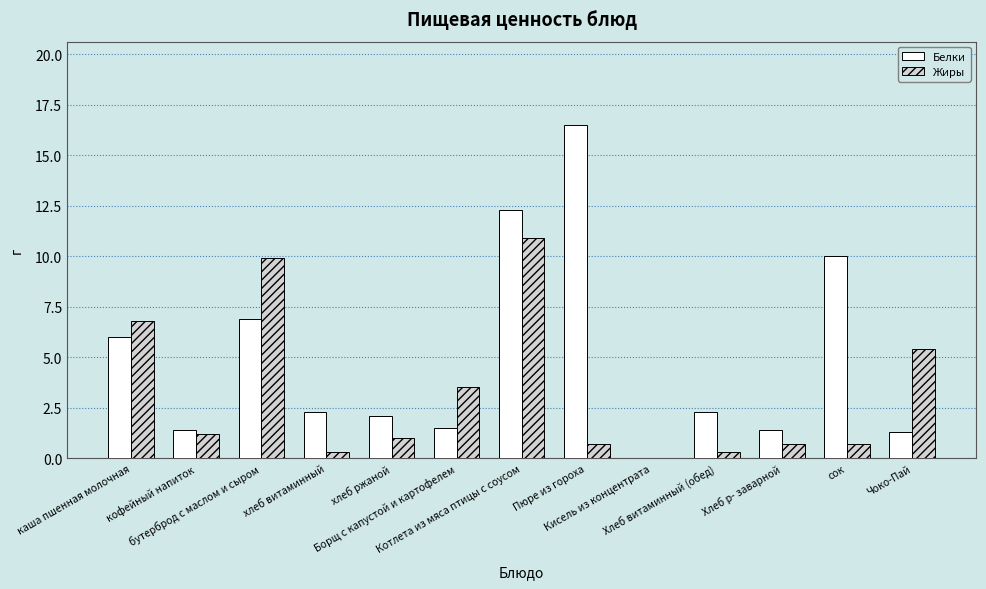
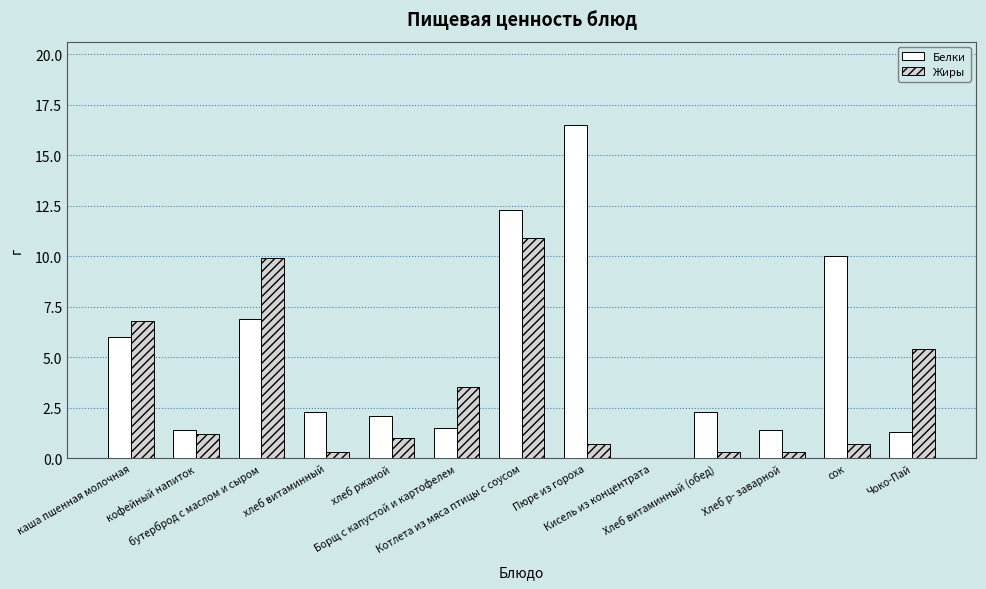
Жиры, Хлеб р- заварной: 0.7 -> 0.3
